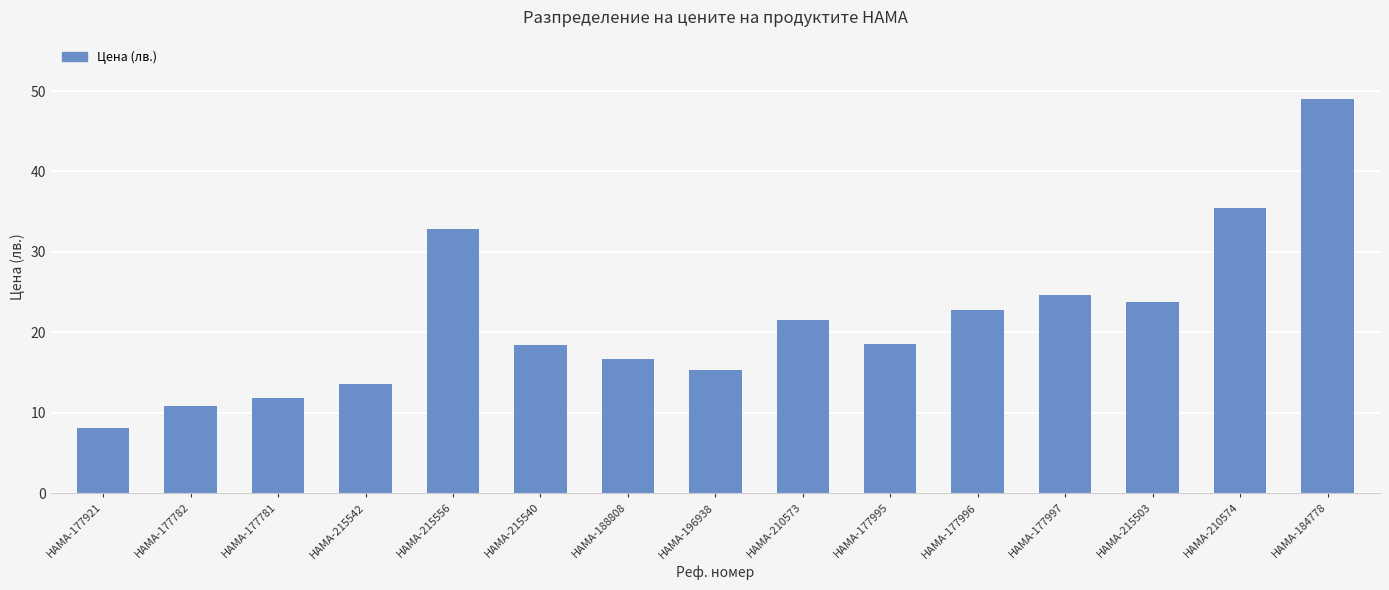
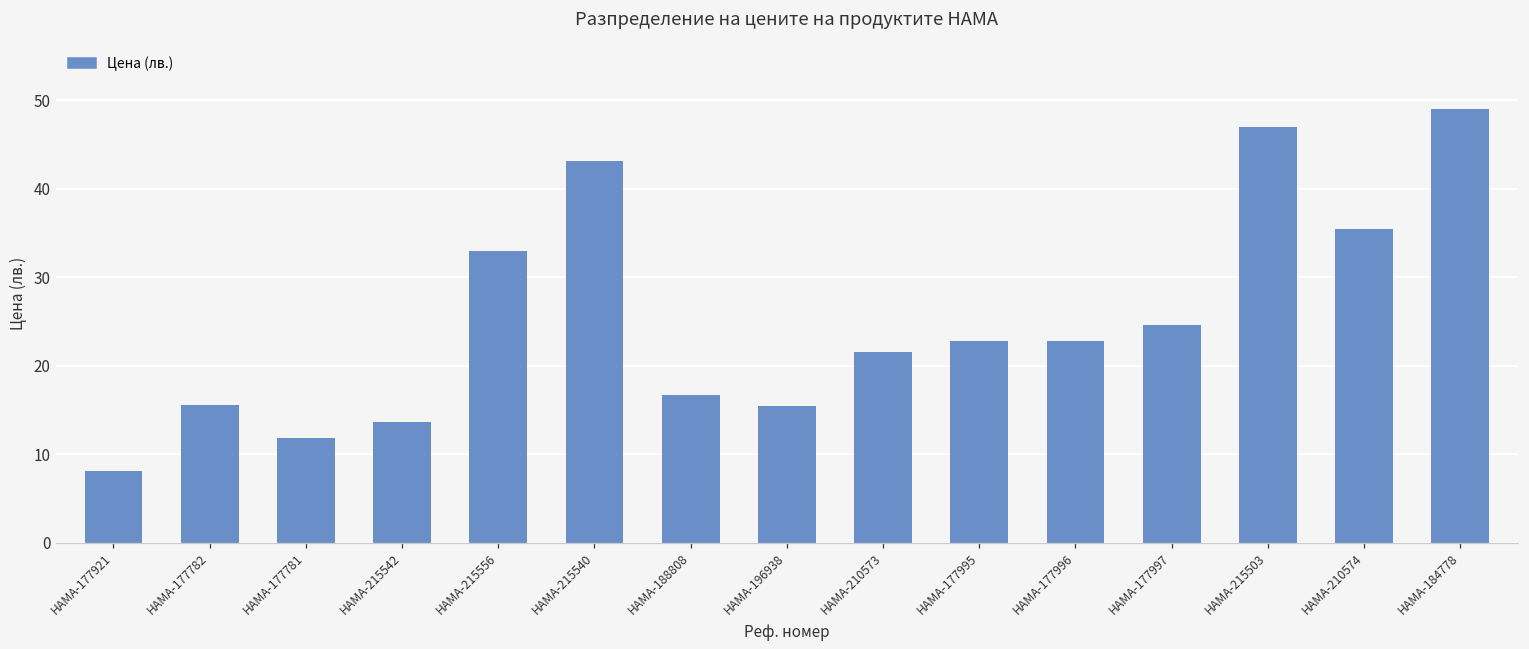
HAMA-177782: 11 -> 16
HAMA-215540: 18 -> 43
HAMA-177995: 19 -> 23
HAMA-215503: 24 -> 47
